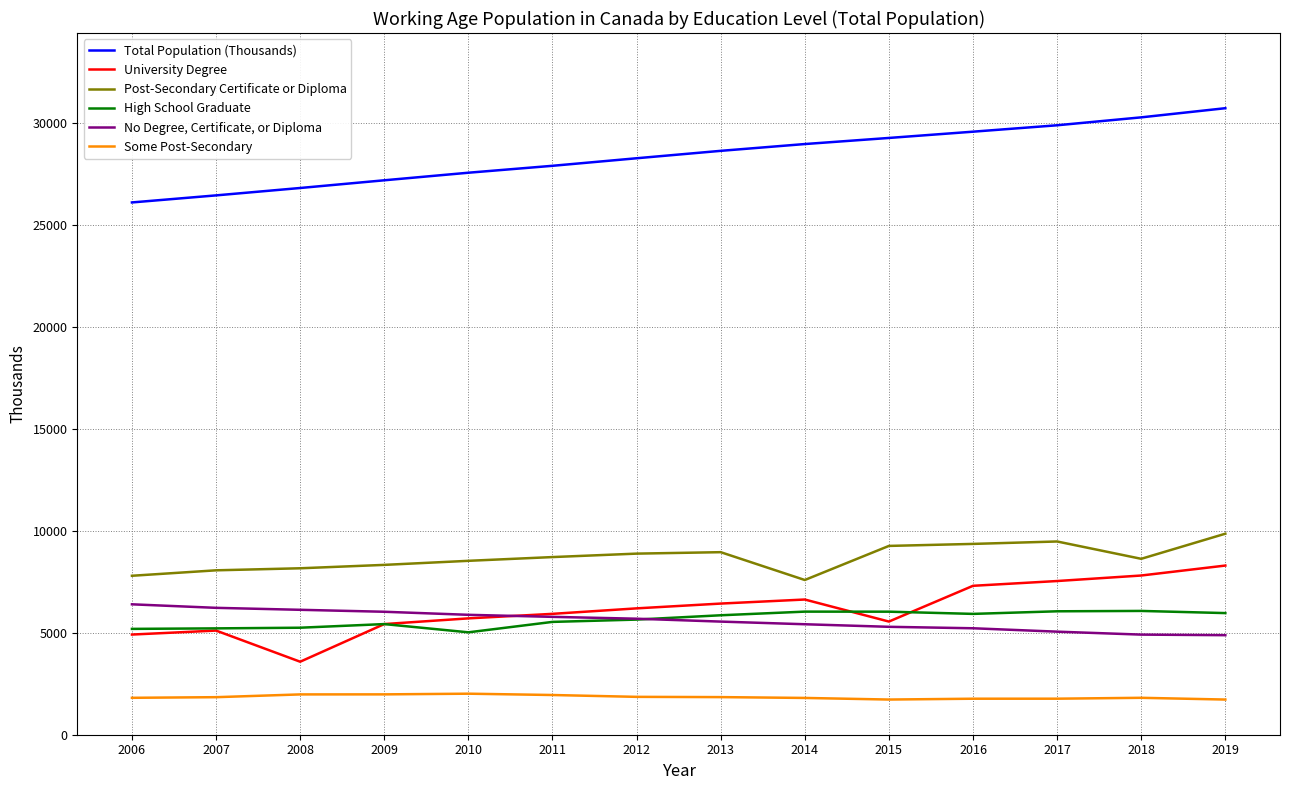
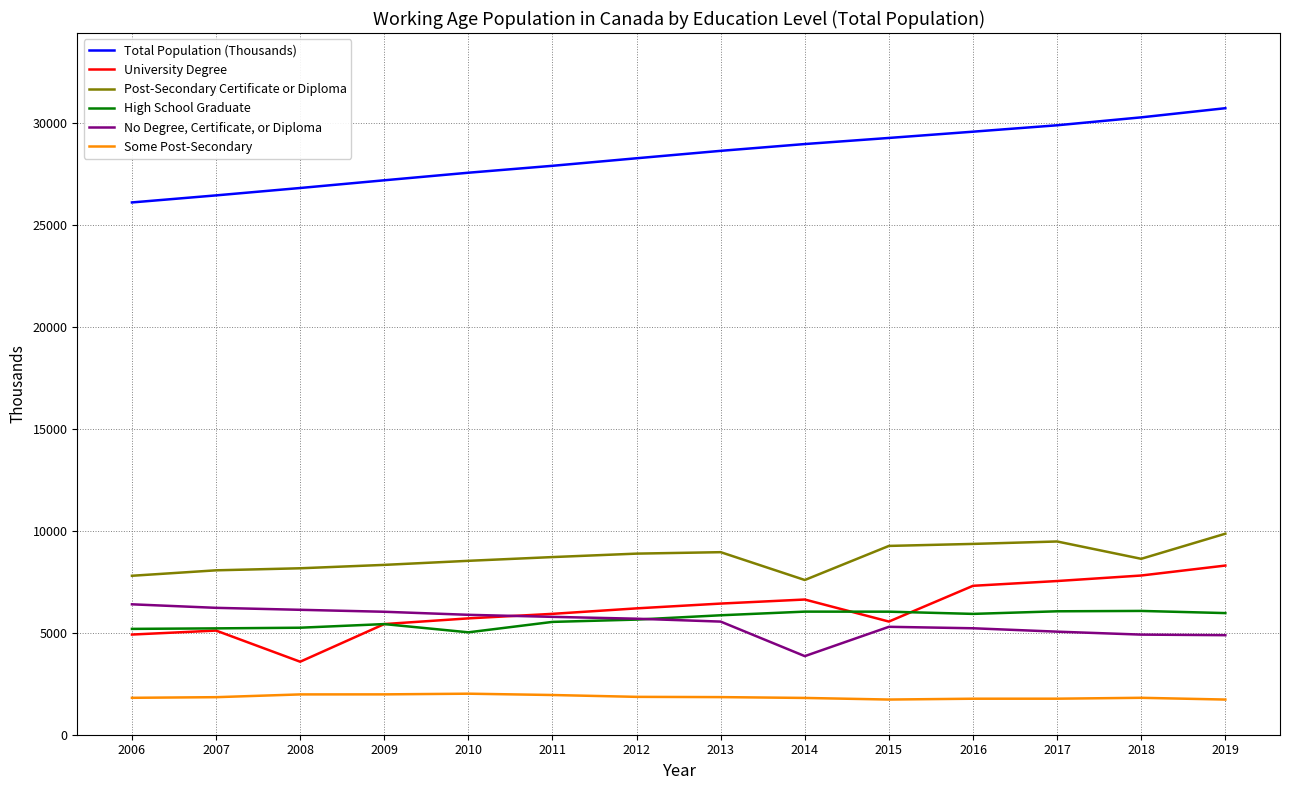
No Degree, Certificate, or Diploma, 2014: 5400 -> 3900
